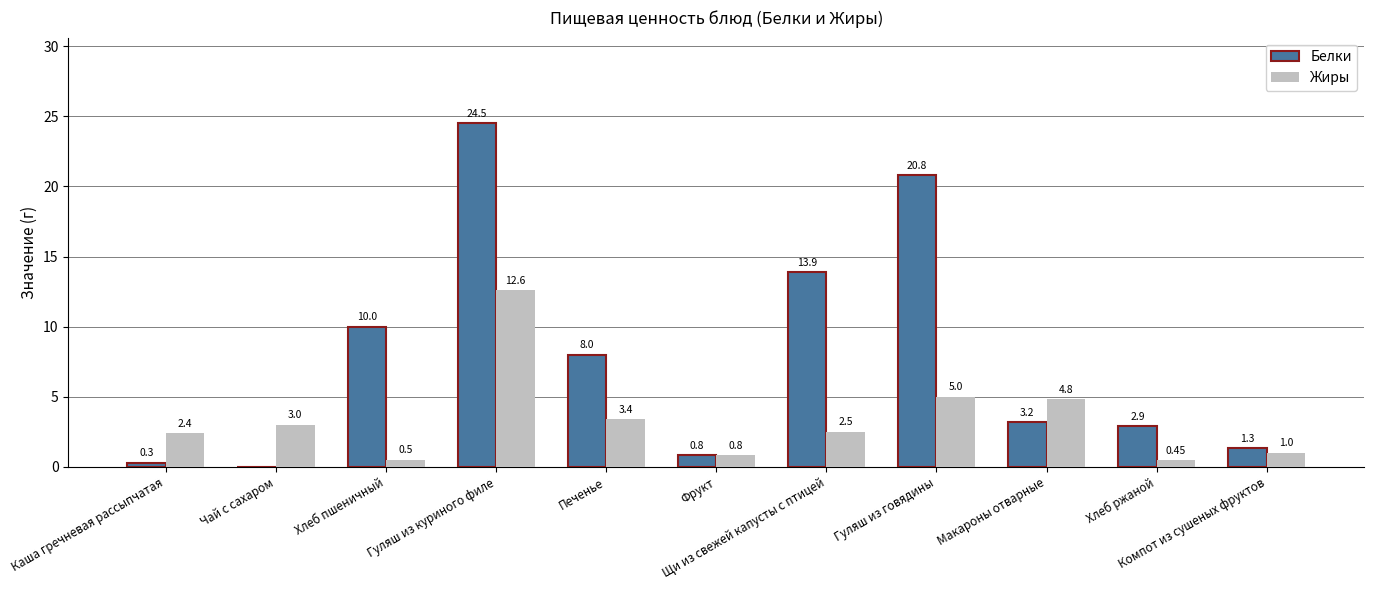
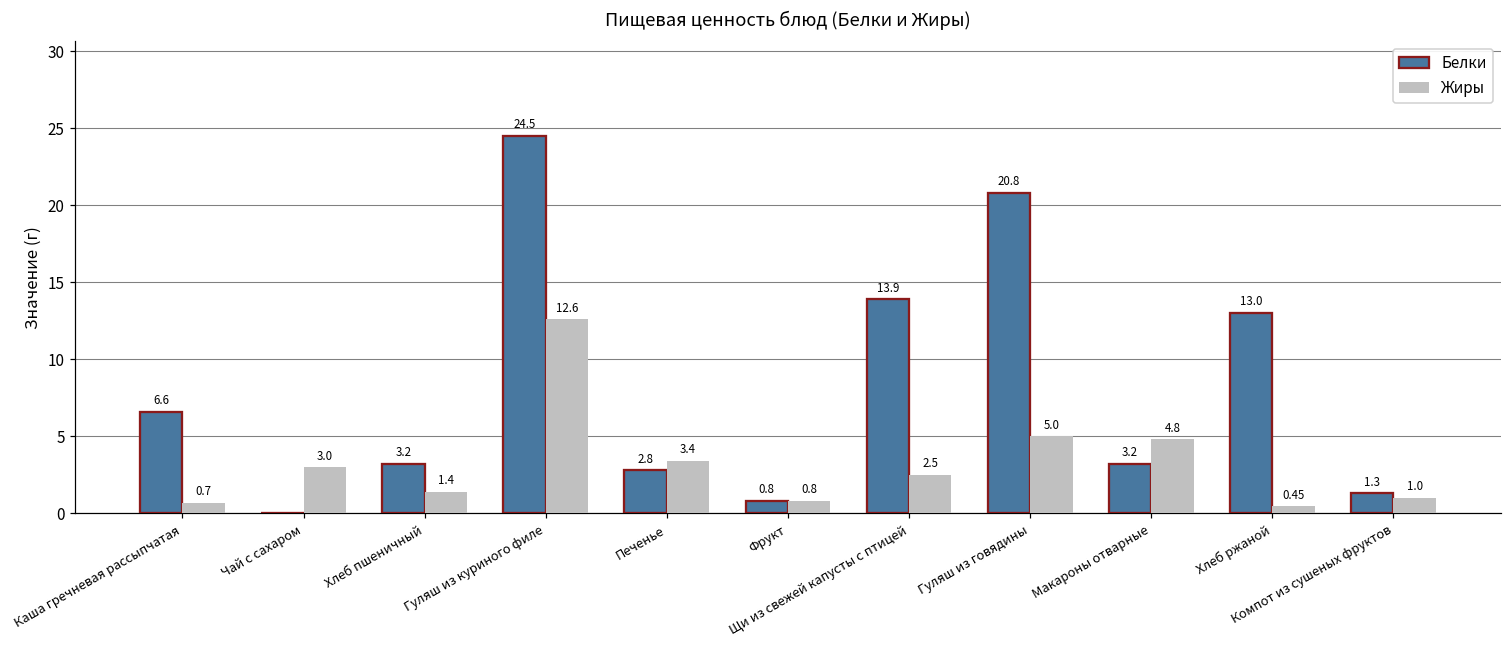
Белки, Каша гречневая рассыпчатая: 0.3 -> 6.6
Жиры, Каша гречневая рассыпчатая: 2.4 -> 0.7
Белки, Хлеб пшеничный: 10.0 -> 3.2
Жиры, Хлеб пшеничный: 0.5 -> 1.4
Белки, Печенье: 8.0 -> 2.8
Белки, Хлеб ржаной: 2.9 -> 13.0
